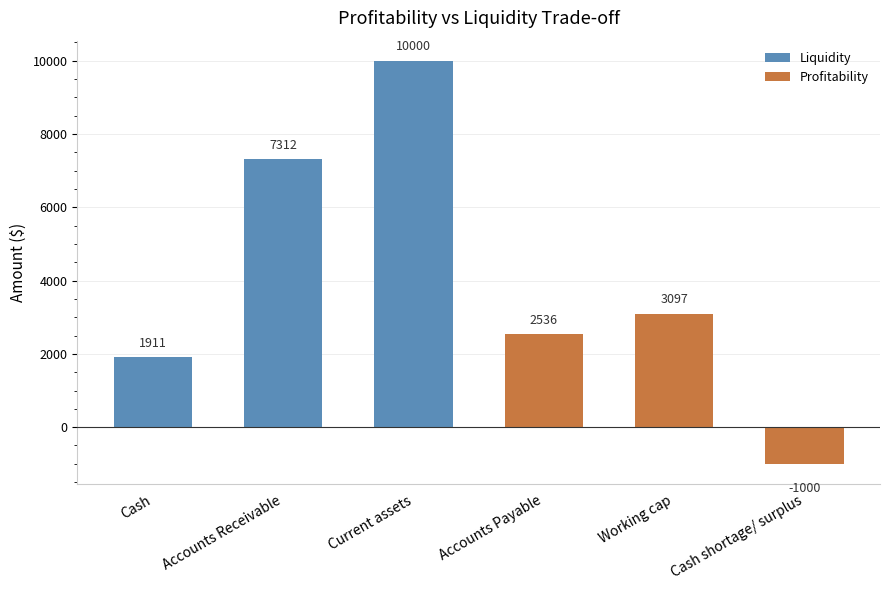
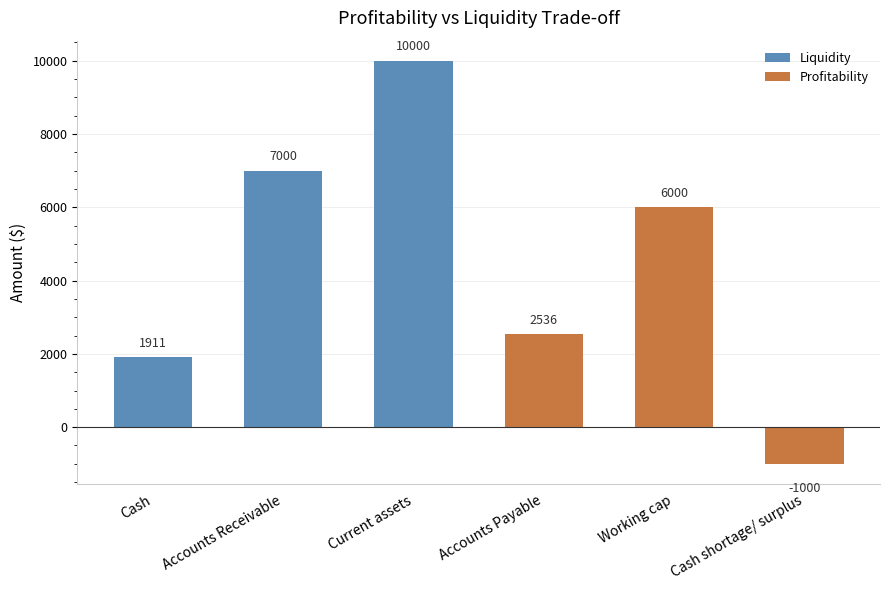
Accounts Receivable: 7312 -> 7000
Working cap: 3097 -> 6000
